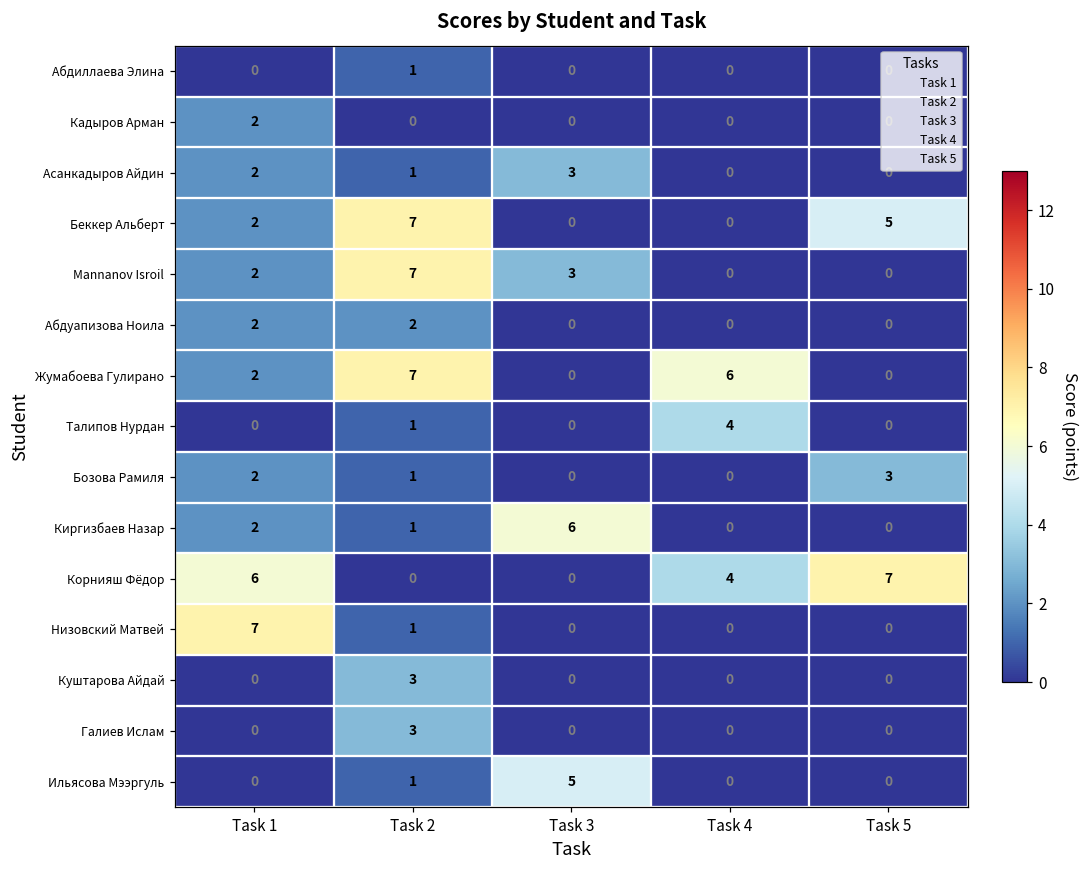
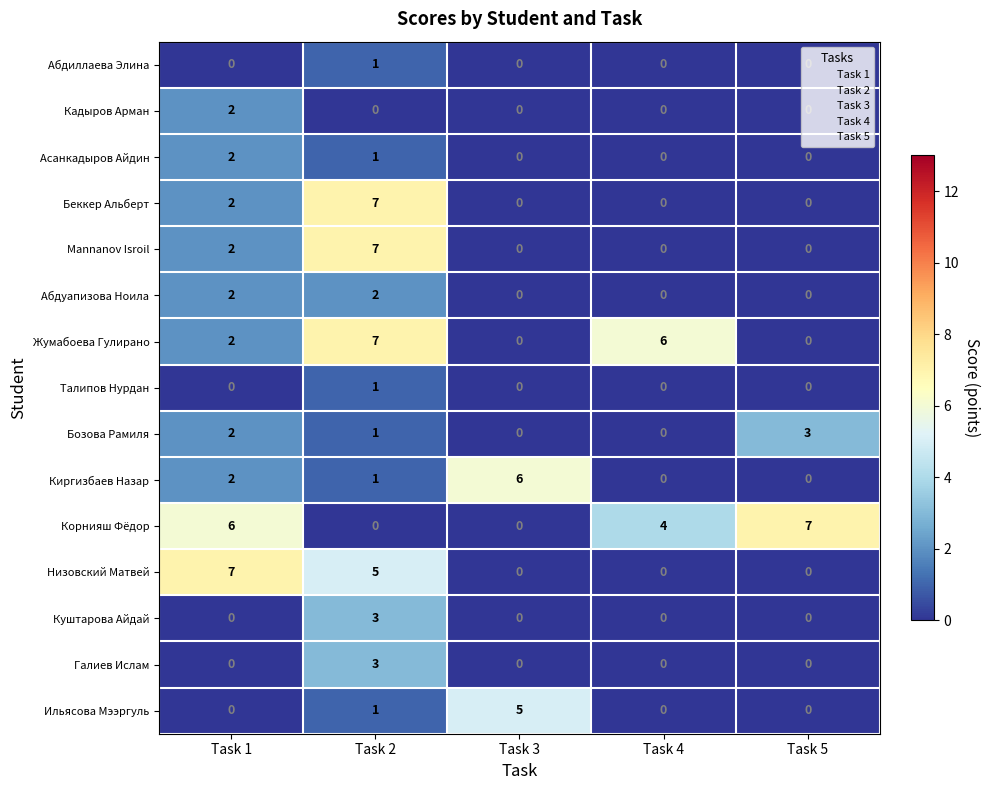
Асанкадыров Айдин, Task 3: 3 -> 0
Беккер Альберт, Task 5: 5 -> 0
Mannanov Isroil, Task 3: 3 -> 0
Талипов Нурдан, Task 4: 4 -> 0
Низовский Матвей, Task 2: 1 -> 5
